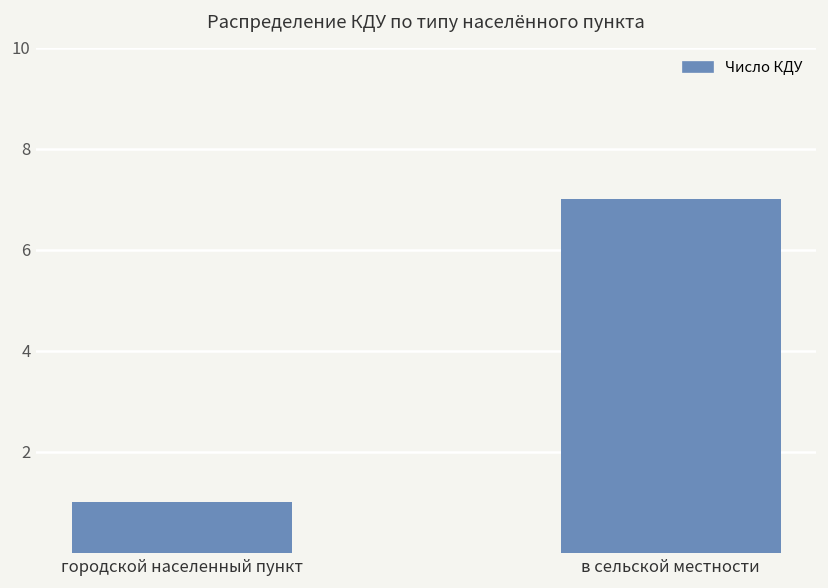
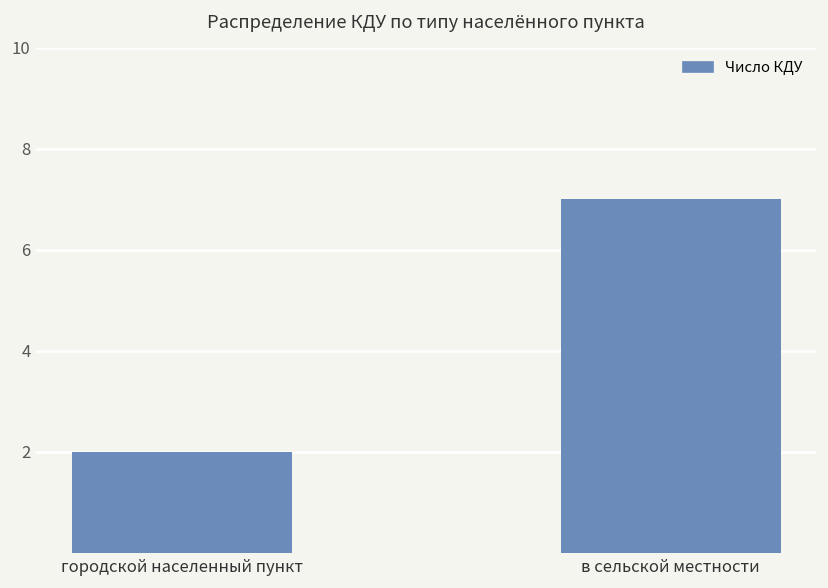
городской населенный пункт: 1 -> 2
